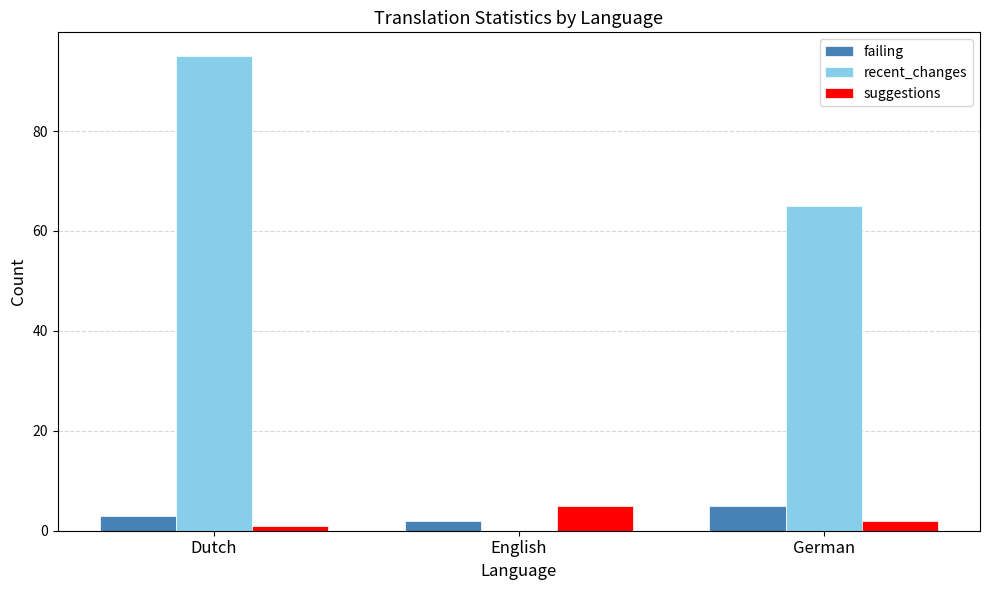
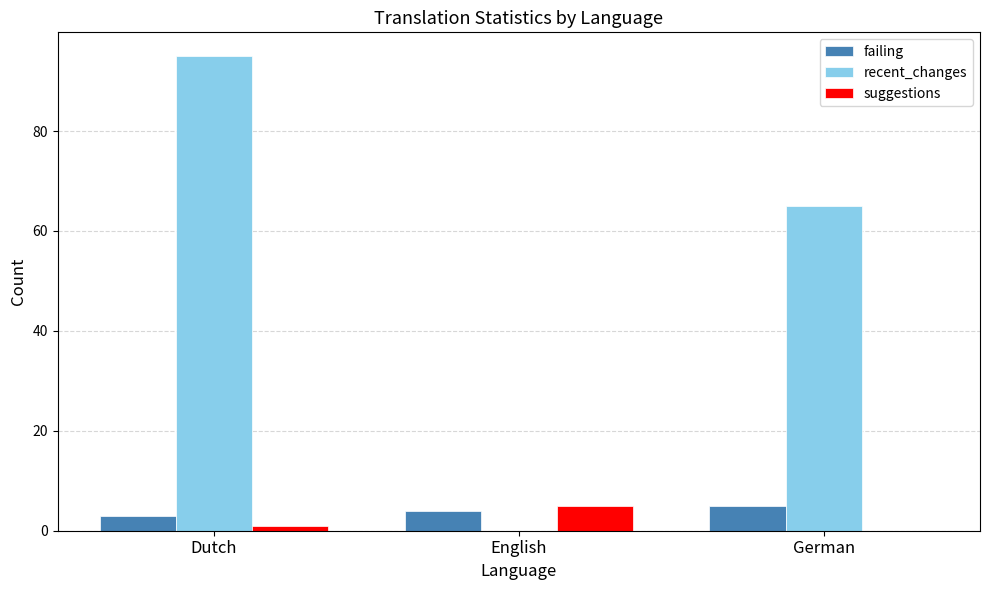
failing, English: 2 -> 4
suggestions, German: 2 -> 0
